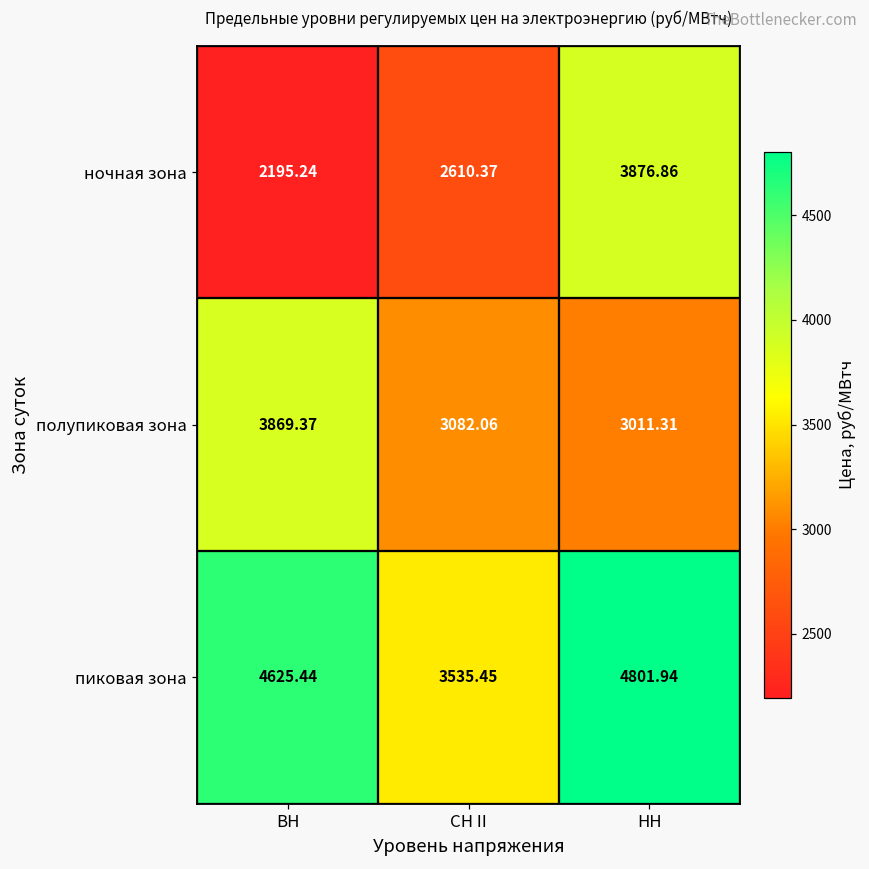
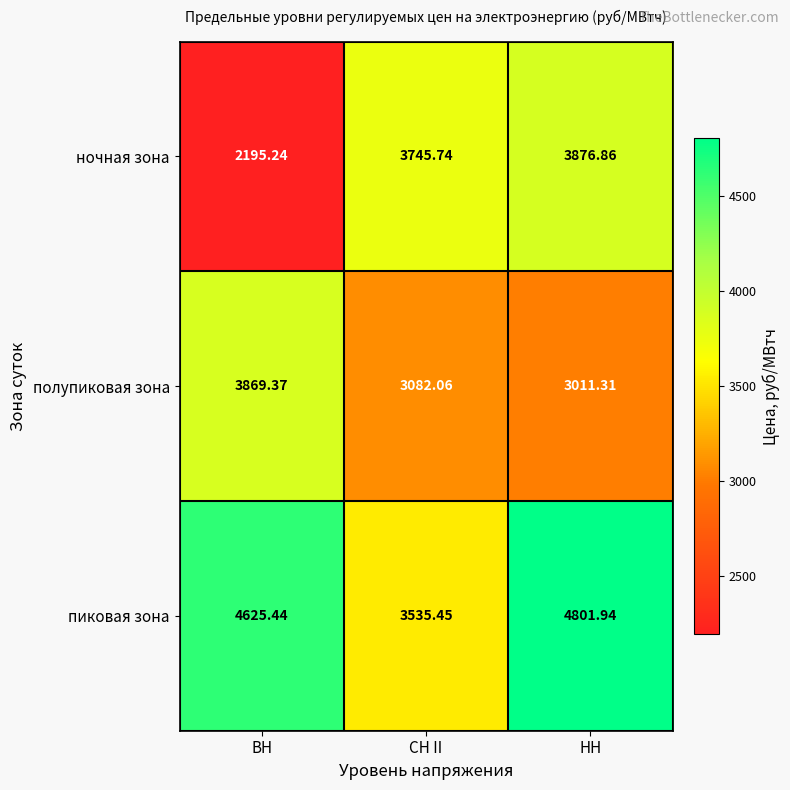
ночная зона, СН II: 2610.37 -> 3745.74
